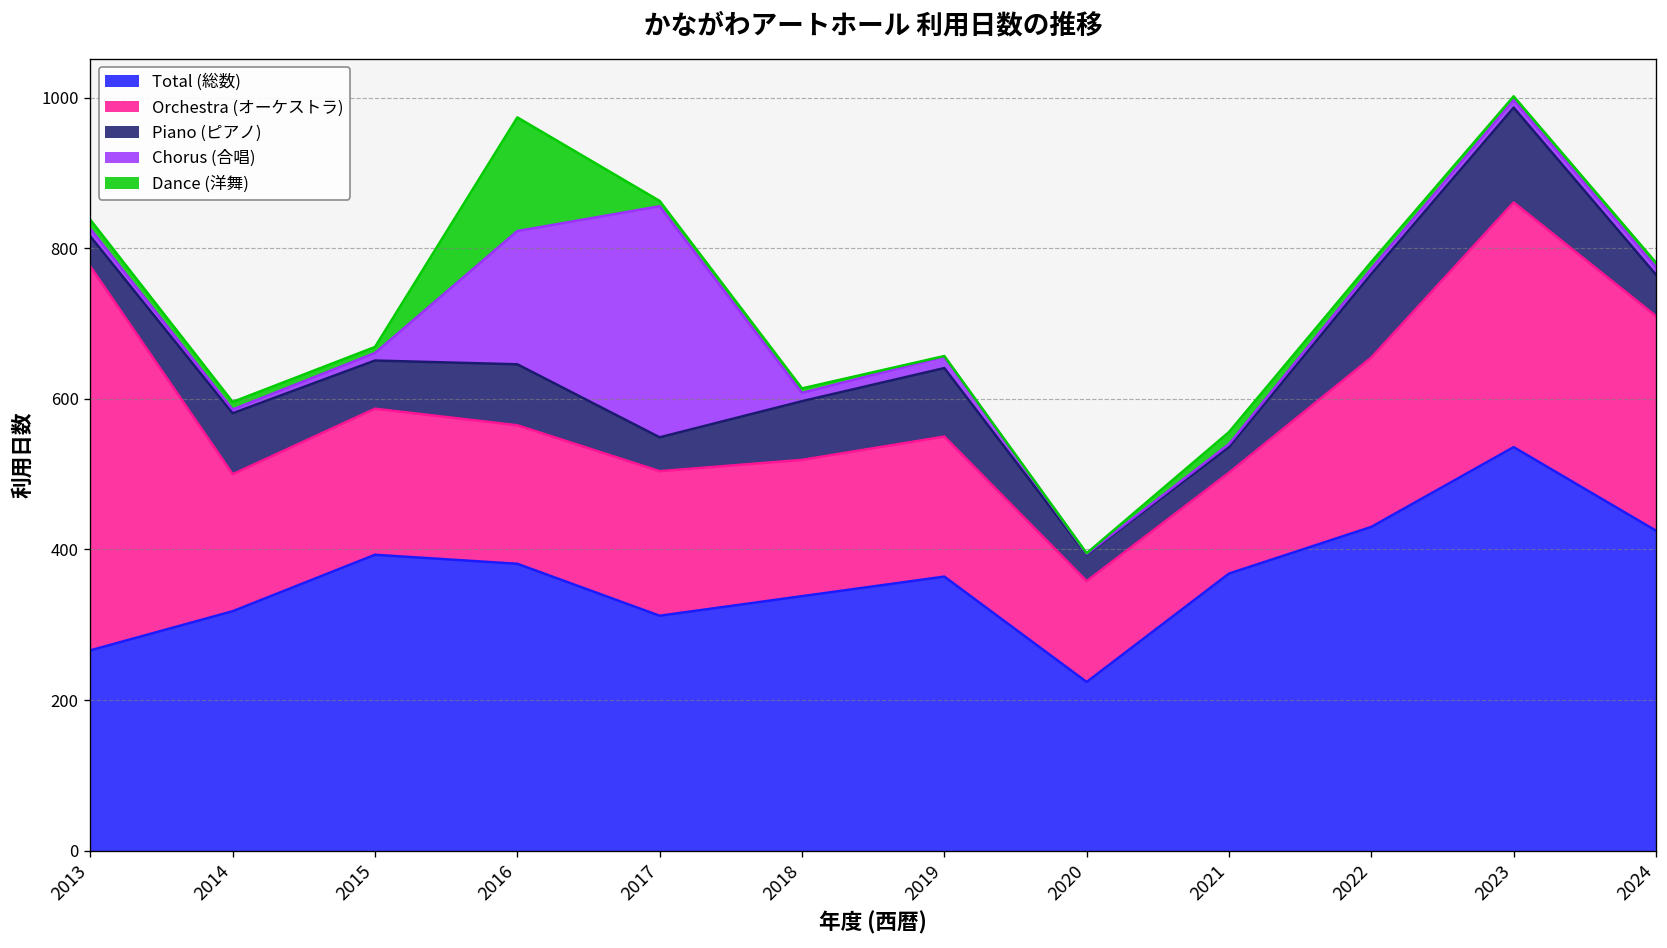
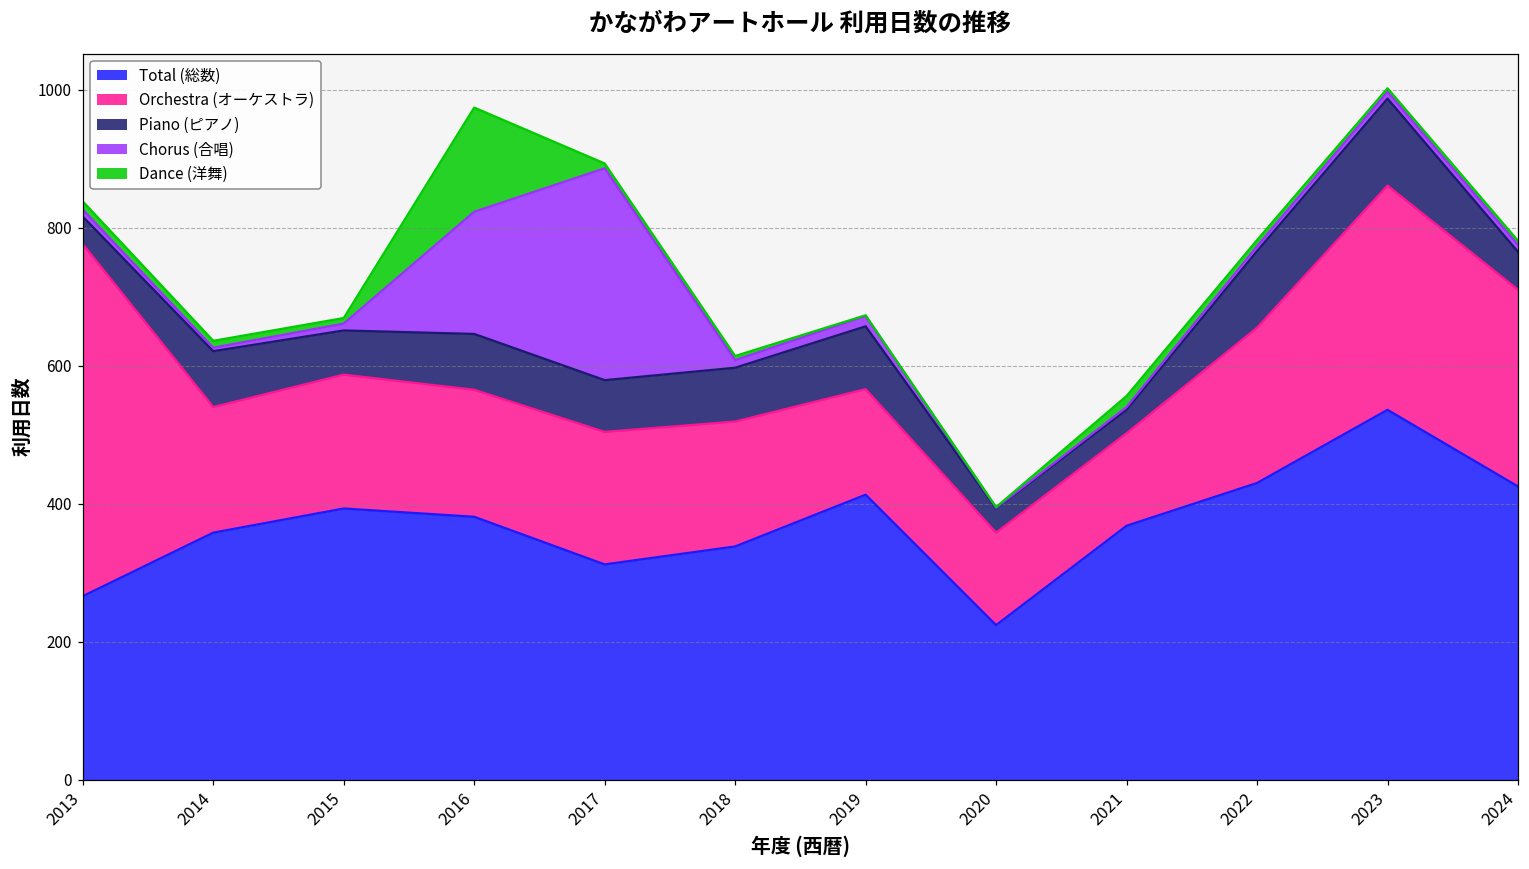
Total (総数), 2014: 320 -> 360
Piano (ピアノ), 2017: 50 -> 80
Total (総数), 2019: 360 -> 410
Orchestra (オーケストラ), 2019: 190 -> 150
